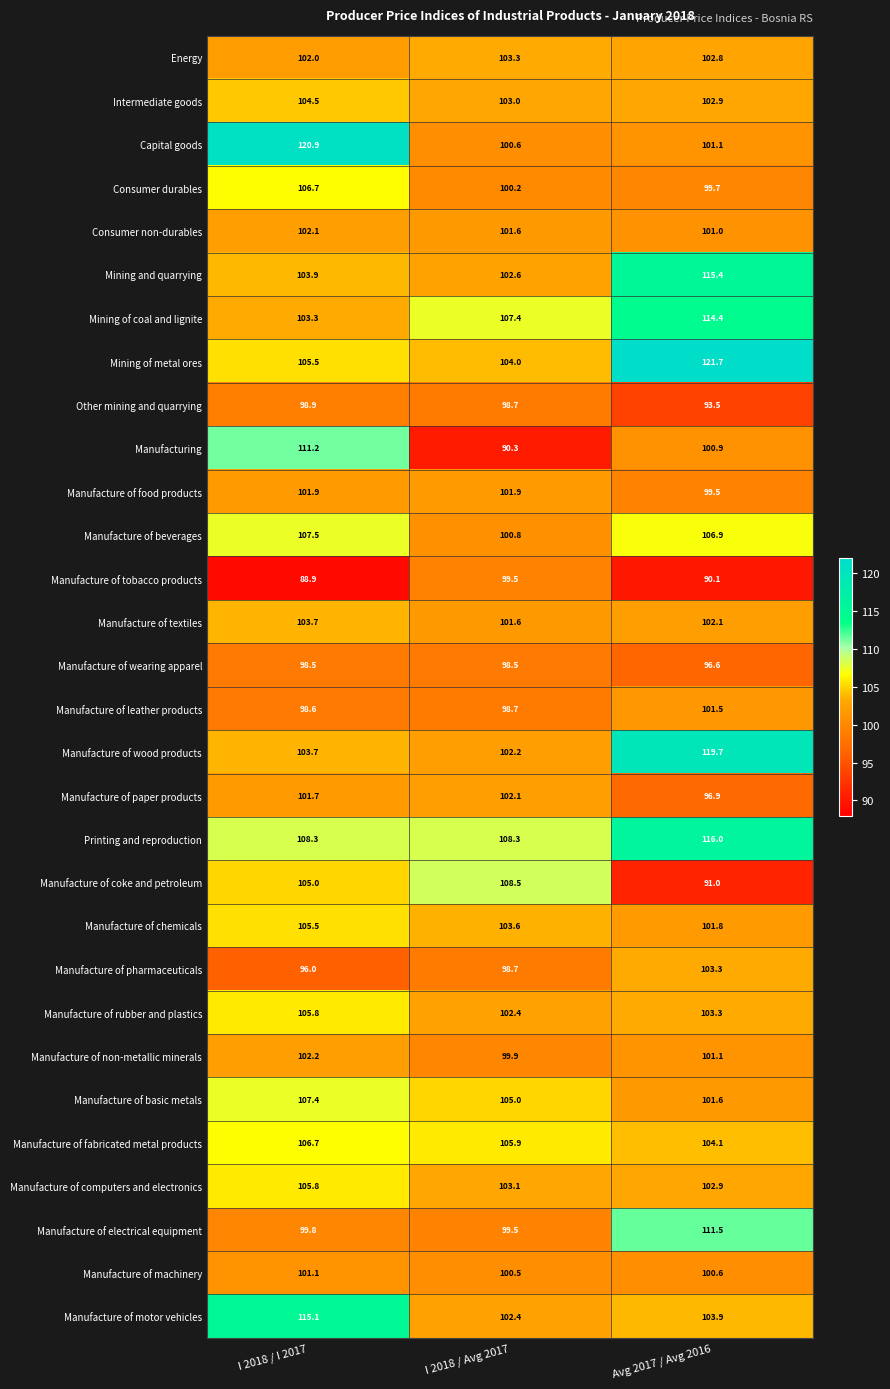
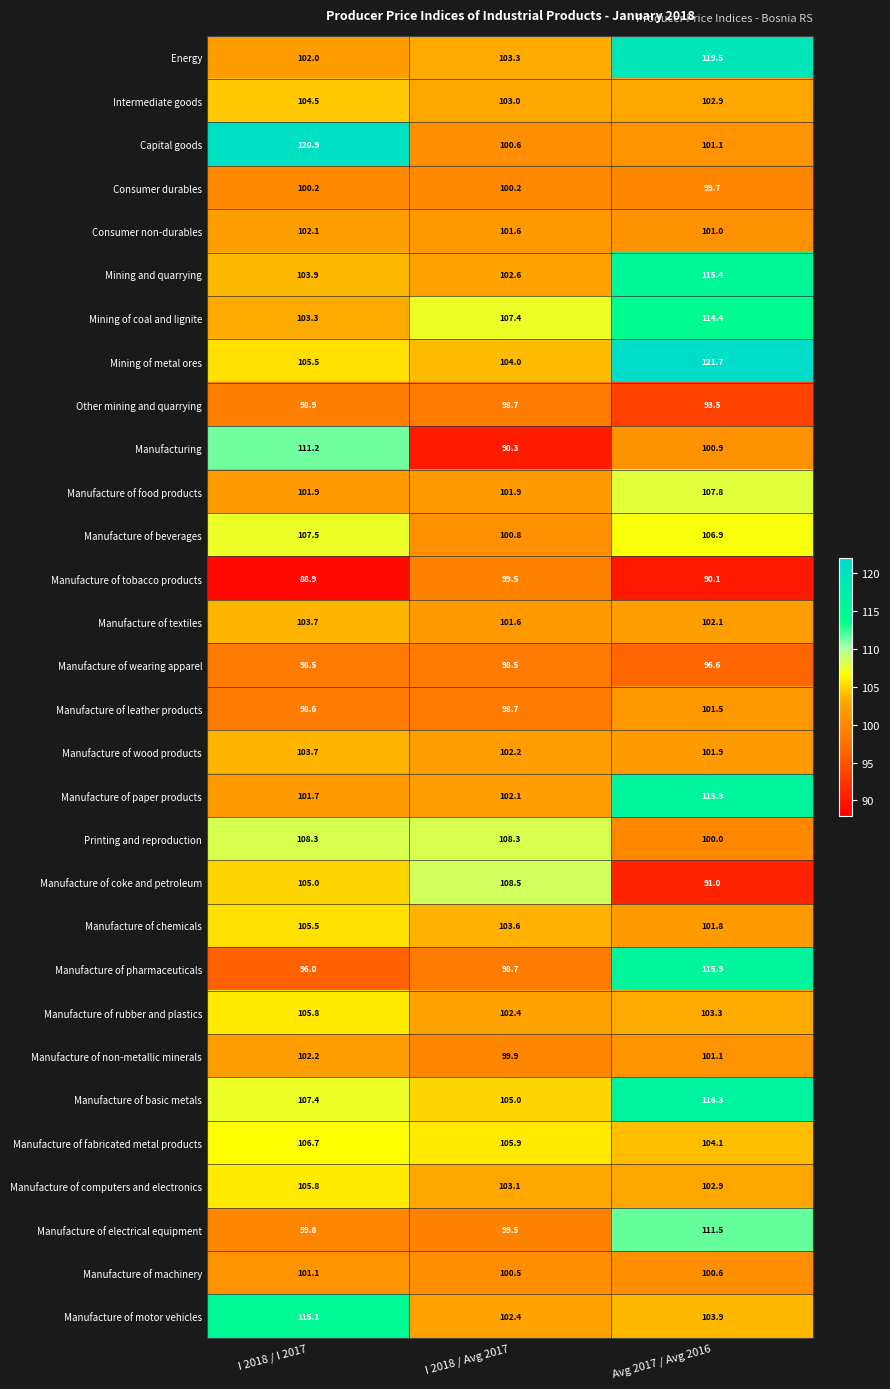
Energy, Avg 2017 / Avg 2016: 102.8 -> 119.5
Consumer durables, I 2018 / I 2017: 106.7 -> 100.2
Manufacture of food products, Avg 2017 / Avg 2016: 99.5 -> 107.8
Manufacture of wood products, Avg 2017 / Avg 2016: 119.7 -> 101.9
Manufacture of paper products, Avg 2017 / Avg 2016: 96.9 -> 115.9
Printing and reproduction, Avg 2017 / Avg 2016: 116.0 -> 100.0
Manufacture of pharmaceuticals, Avg 2017 / Avg 2016: 103.3 -> 115.9
Manufacture of basic metals, Avg 2017 / Avg 2016: 101.6 -> 116.3
